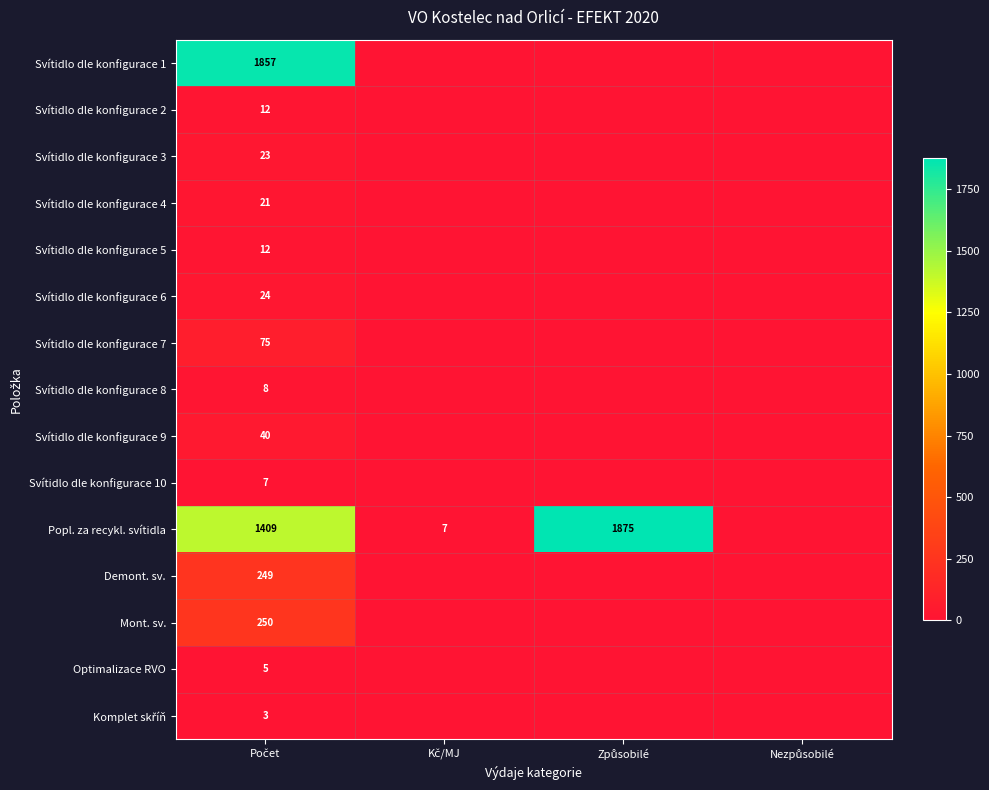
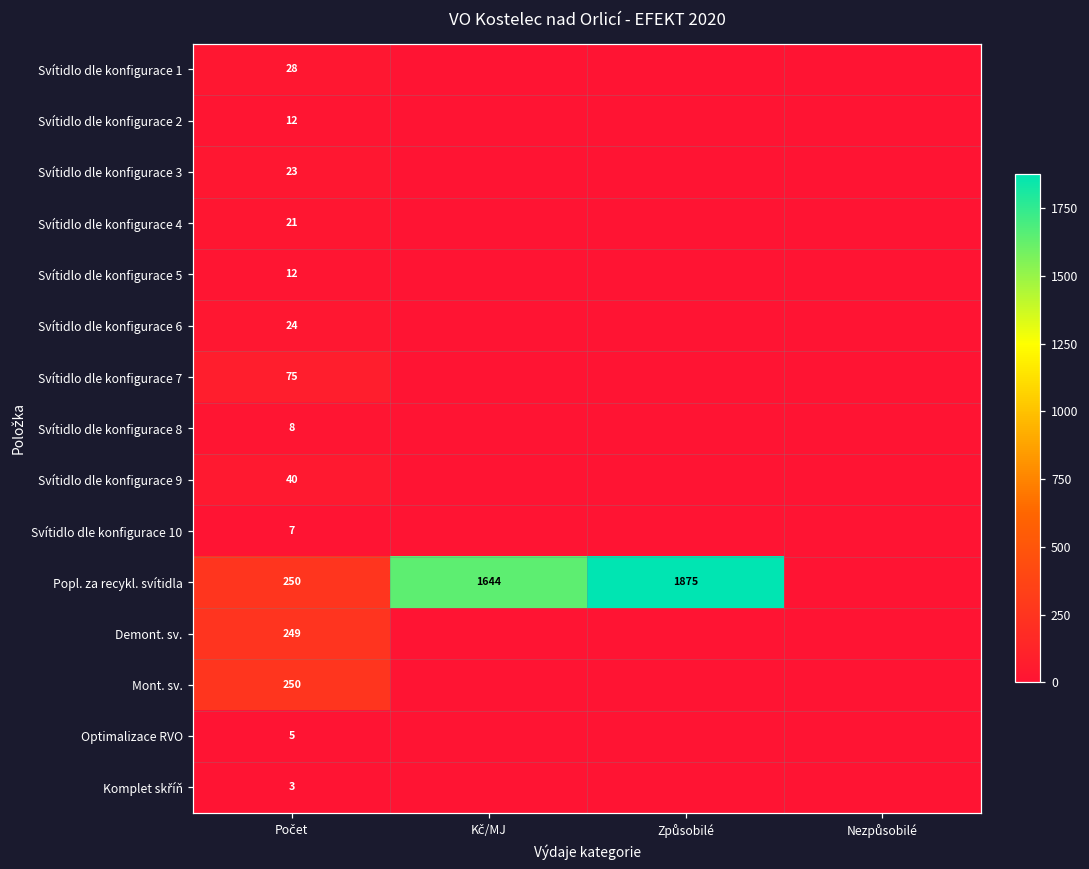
Svítidlo dle konfigurace 1, Počet: 1857 -> 28
Popl. za recykl. svítidla, Počet: 1409 -> 250
Popl. za recykl. svítidla, Kč/MJ: 7 -> 1644
